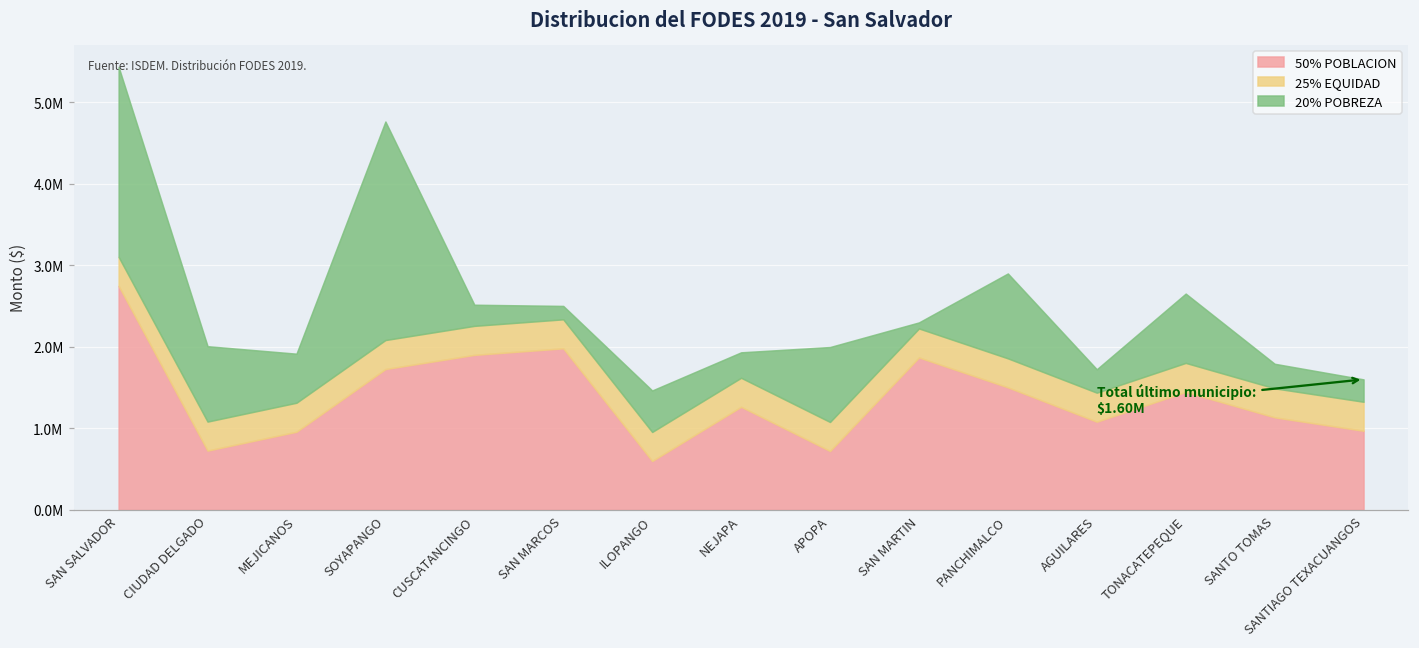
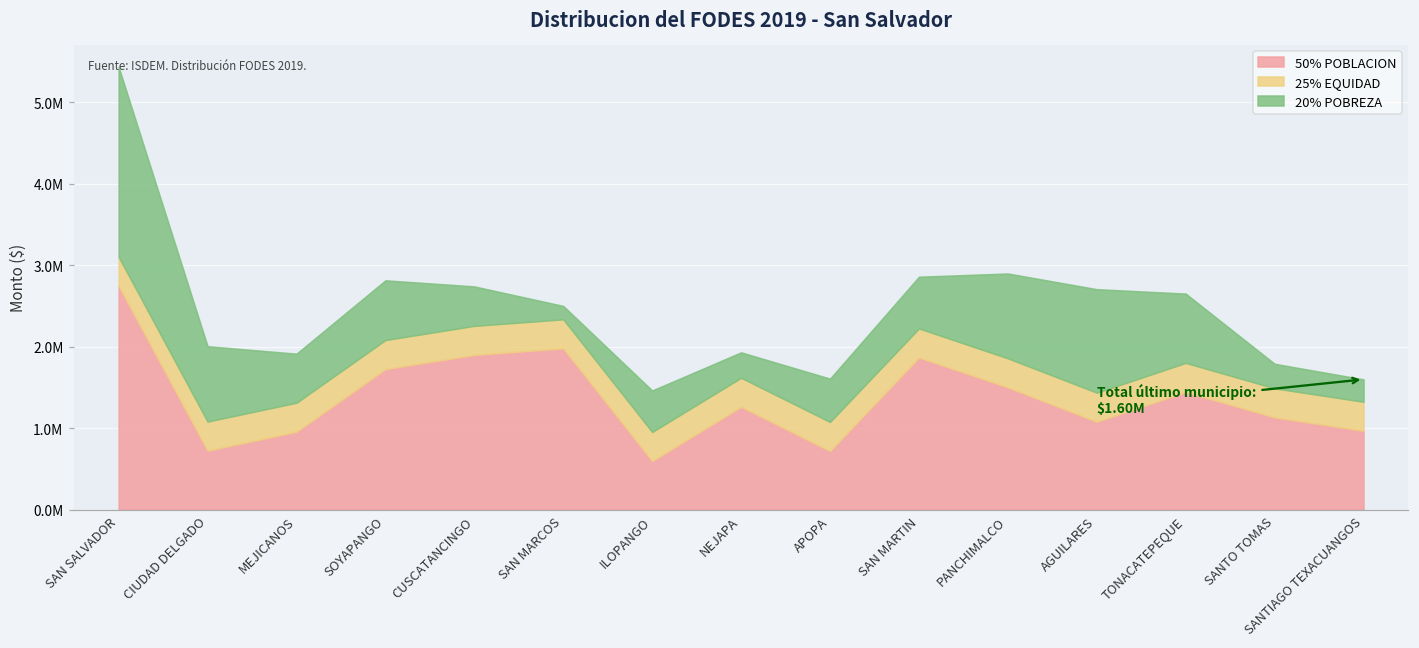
20% POBREZA, SOYAPANGO: 2700000 -> 700000
20% POBREZA, CUSCATANCINGO: 300000 -> 500000
20% POBREZA, APOPA: 900000 -> 500000
20% POBREZA, SAN MARTIN: 100000 -> 600000
20% POBREZA, AGUILARES: 300000 -> 1300000
